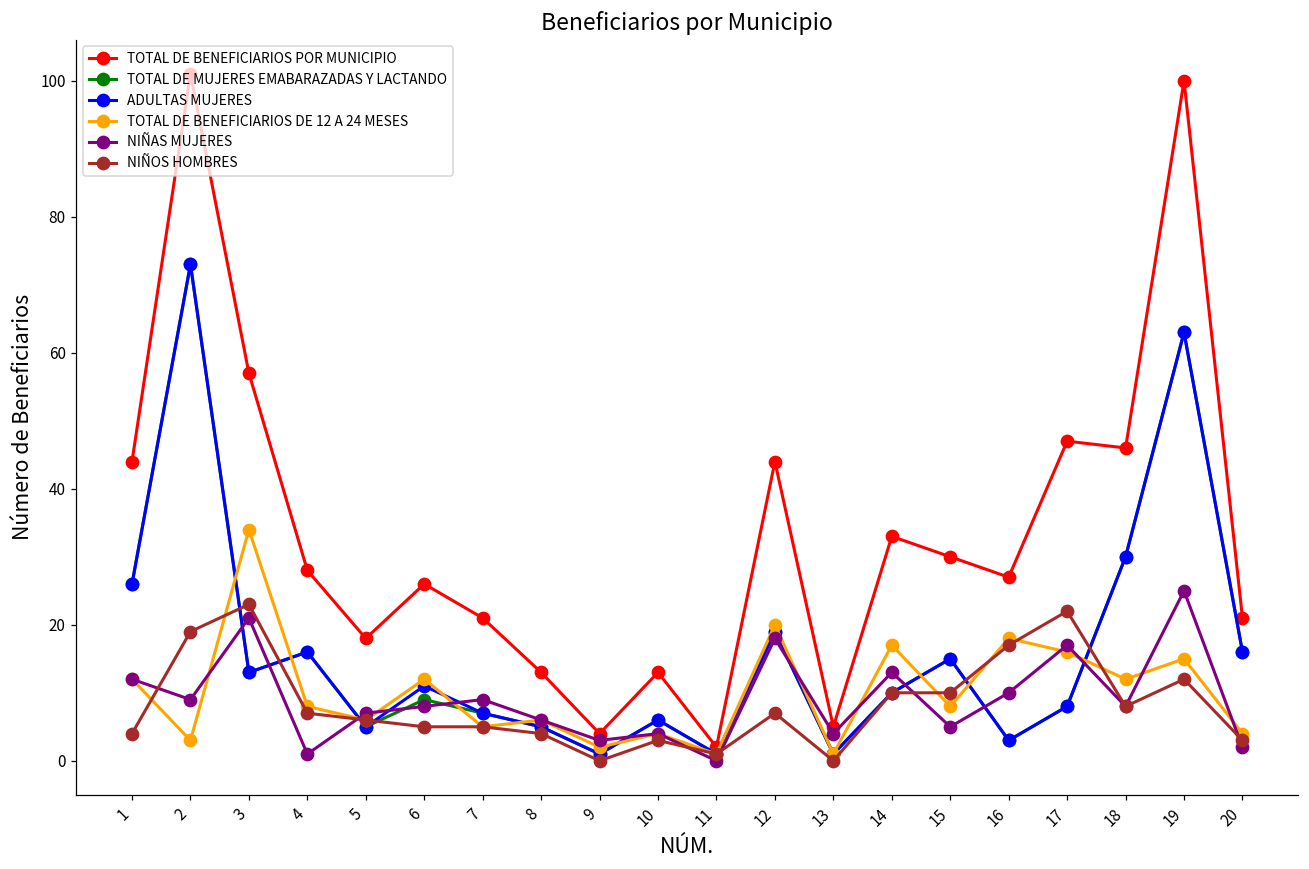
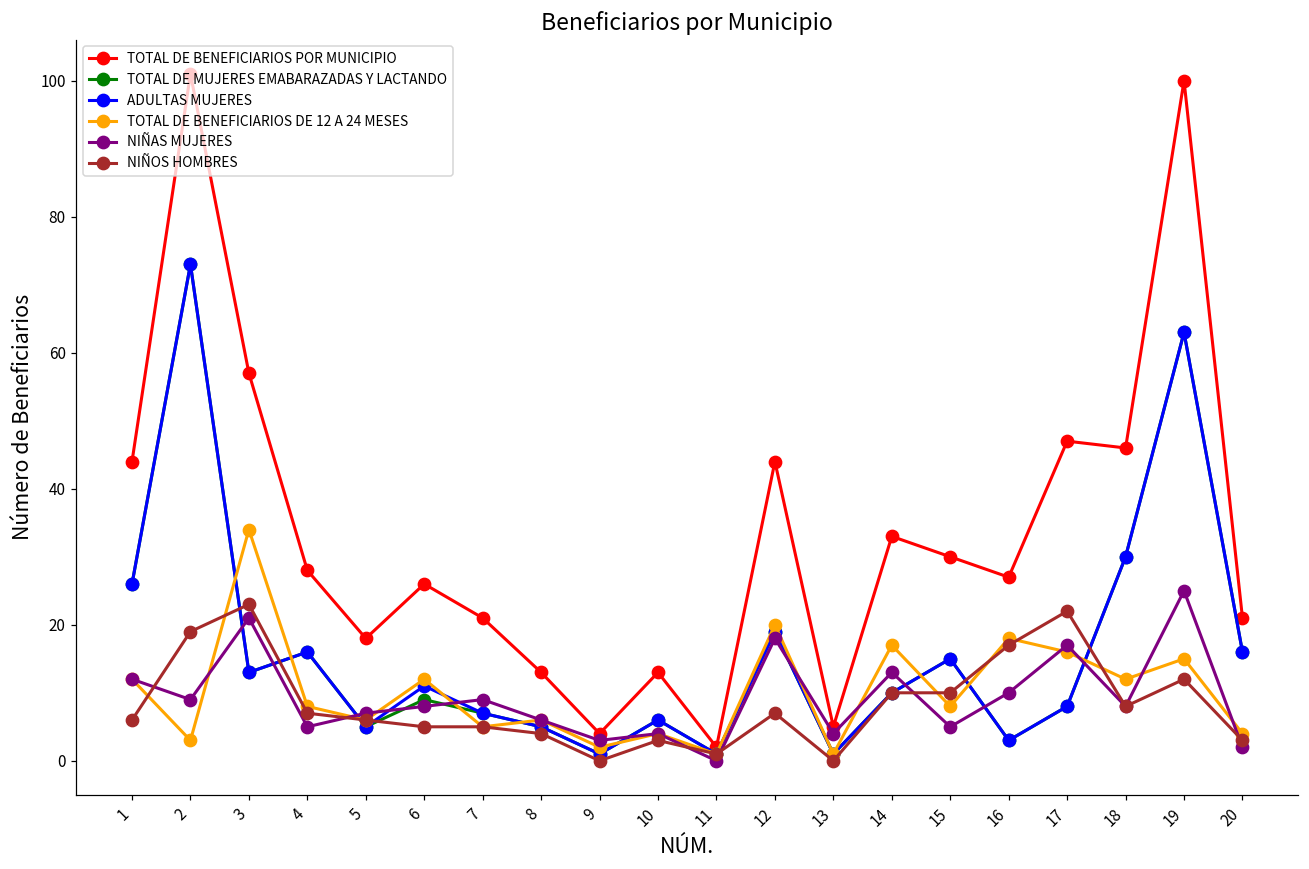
NIÑOS HOMBRES, 1: 4 -> 6
NIÑAS MUJERES, 4: 1 -> 5
